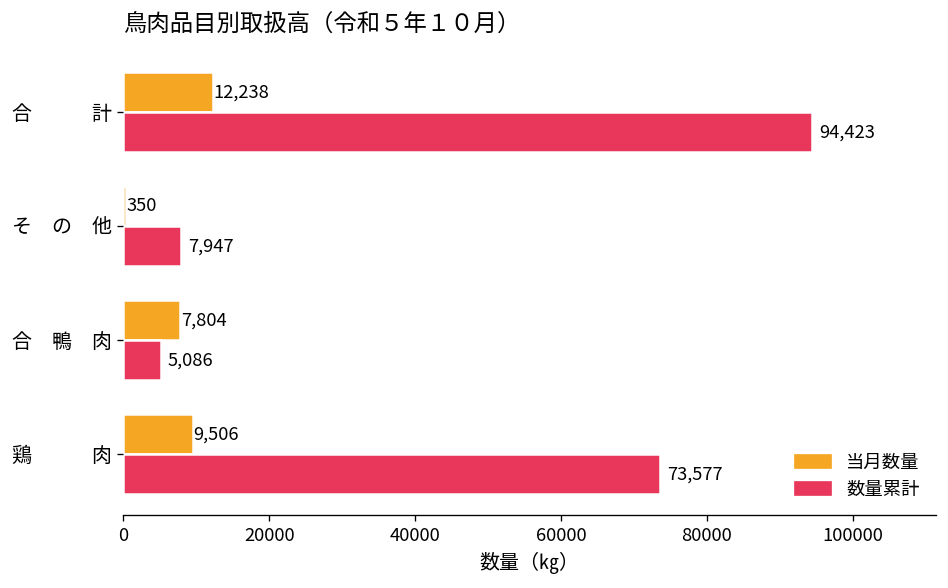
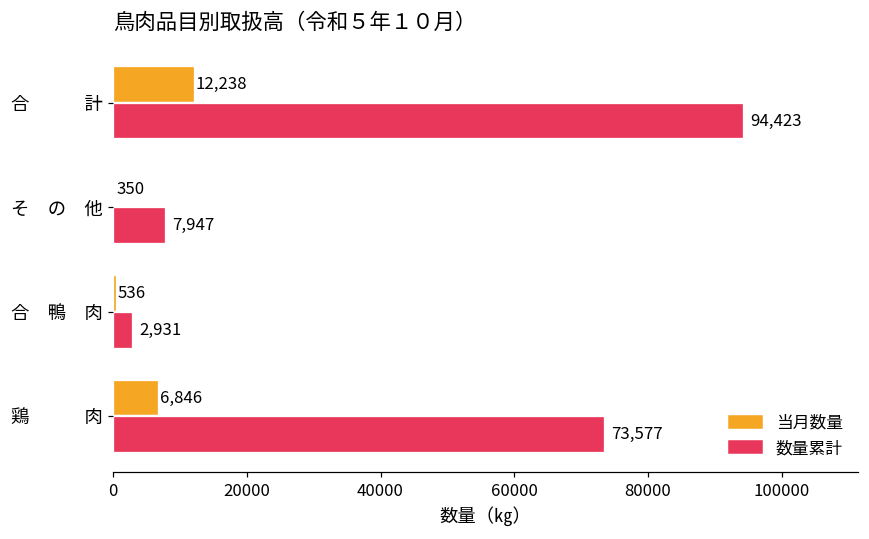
当月数量, 合 鴨 肉: 7,804 -> 536
数量累計, 合 鴨 肉: 5,086 -> 2,931
当月数量, 鶏 肉: 9,506 -> 6,846
